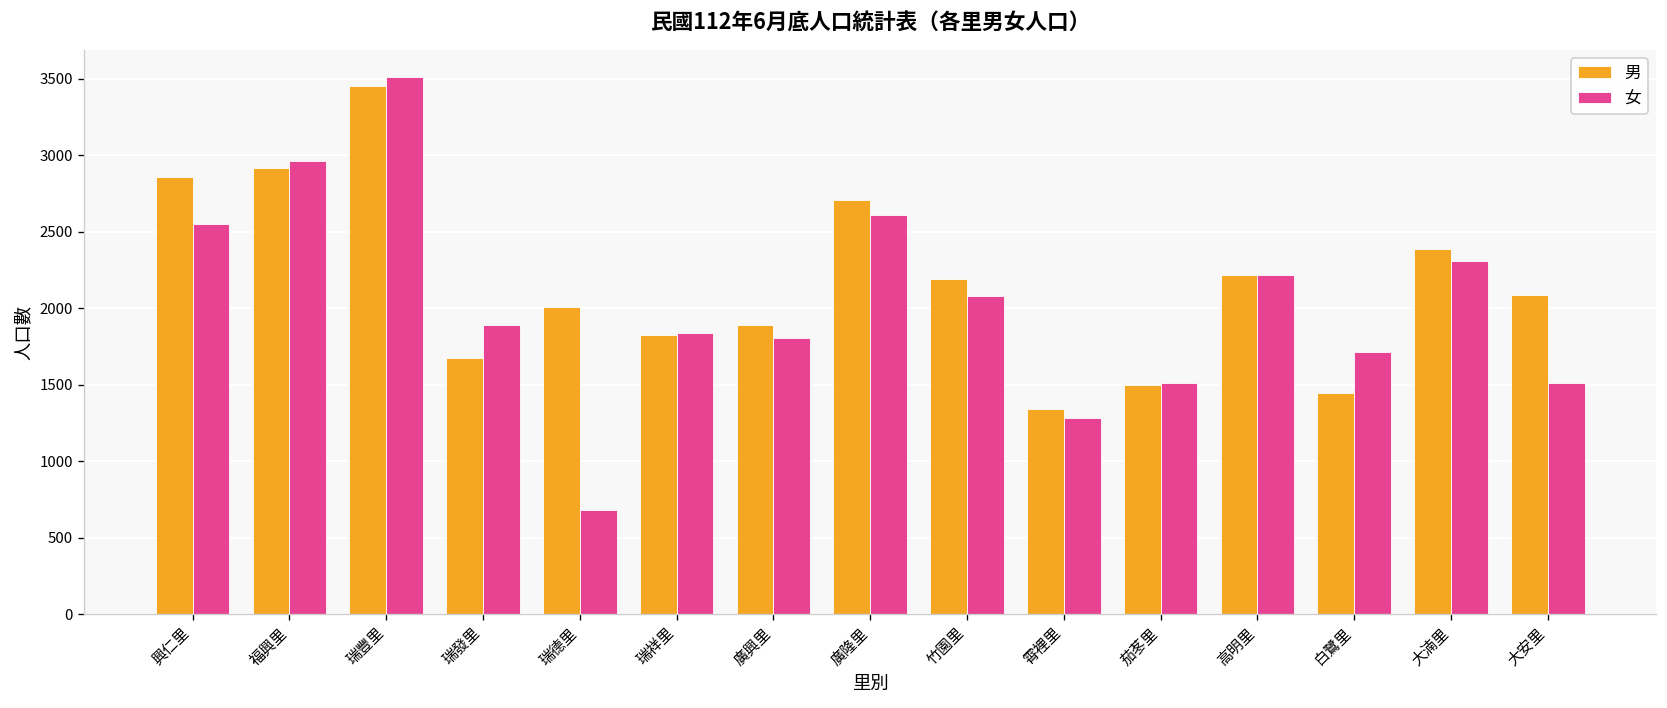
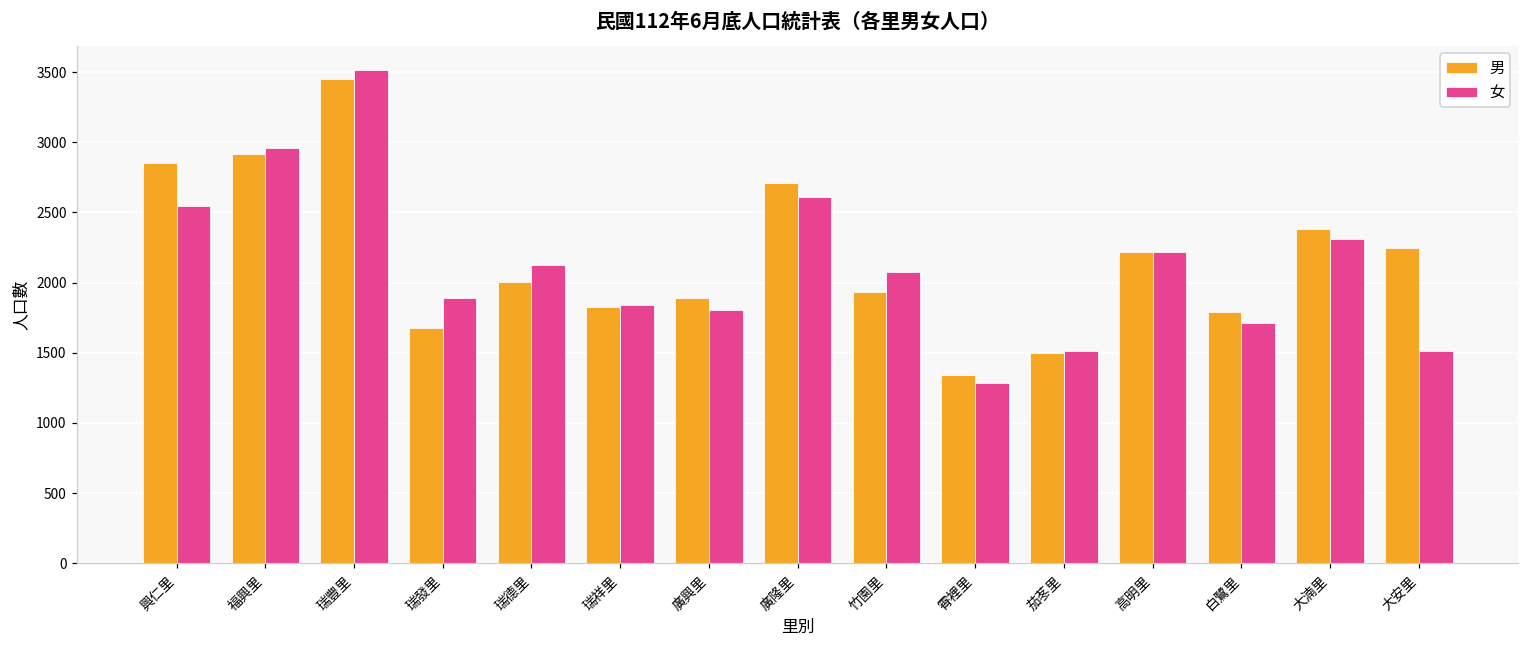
女, 瑞德里: 680 -> 2120
男, 竹園里: 2190 -> 1930
男, 白鷺里: 1450 -> 1790
男, 大安里: 2080 -> 2250
